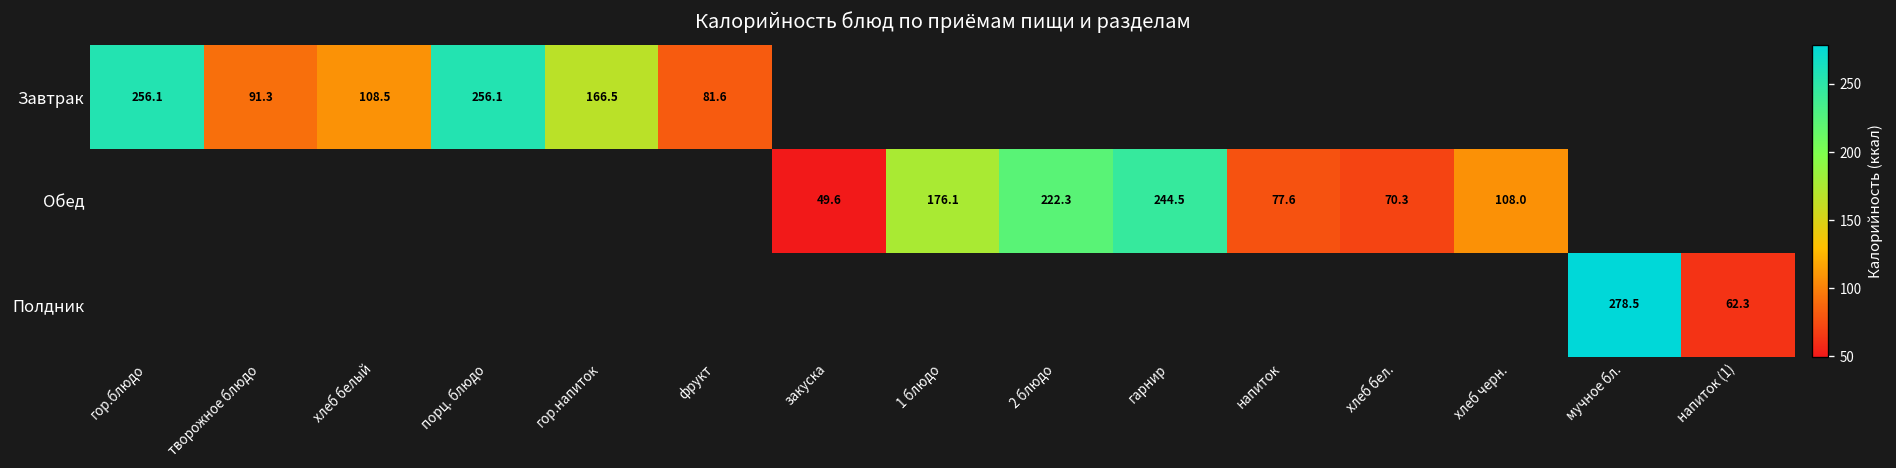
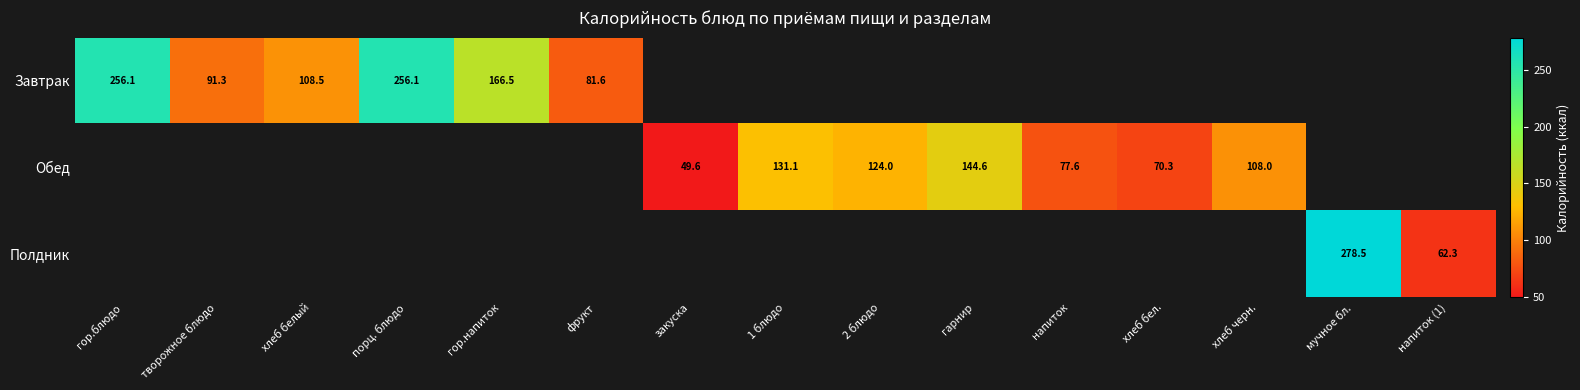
Обед, 1 блюдо: 176.1 -> 131.1
Обед, 2 блюдо: 222.3 -> 124.0
Обед, гарнир: 244.5 -> 144.6
